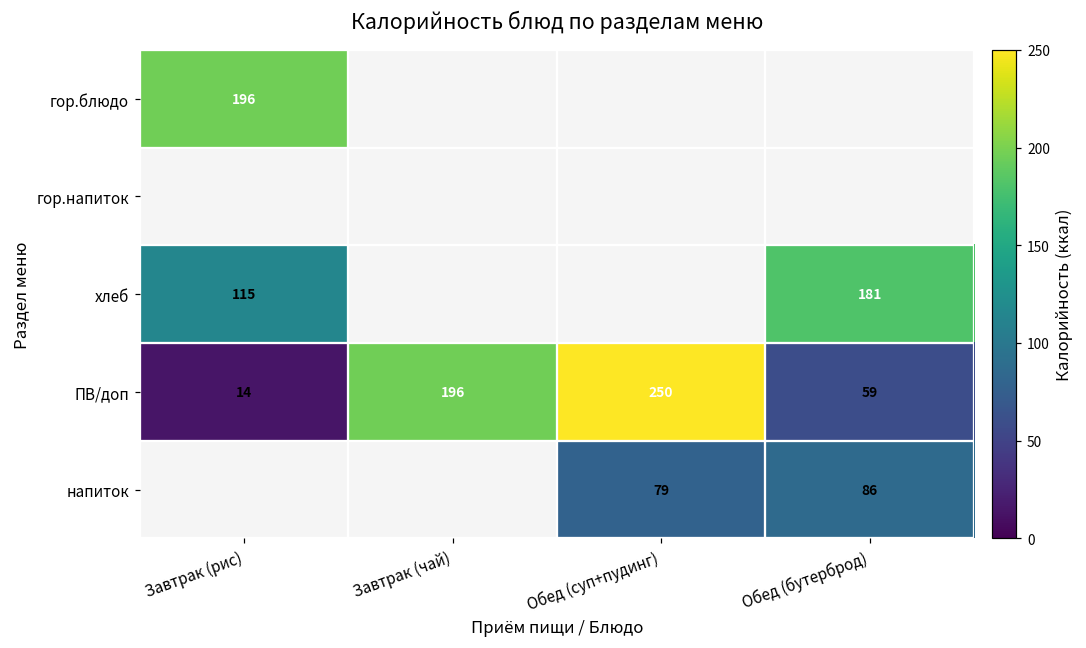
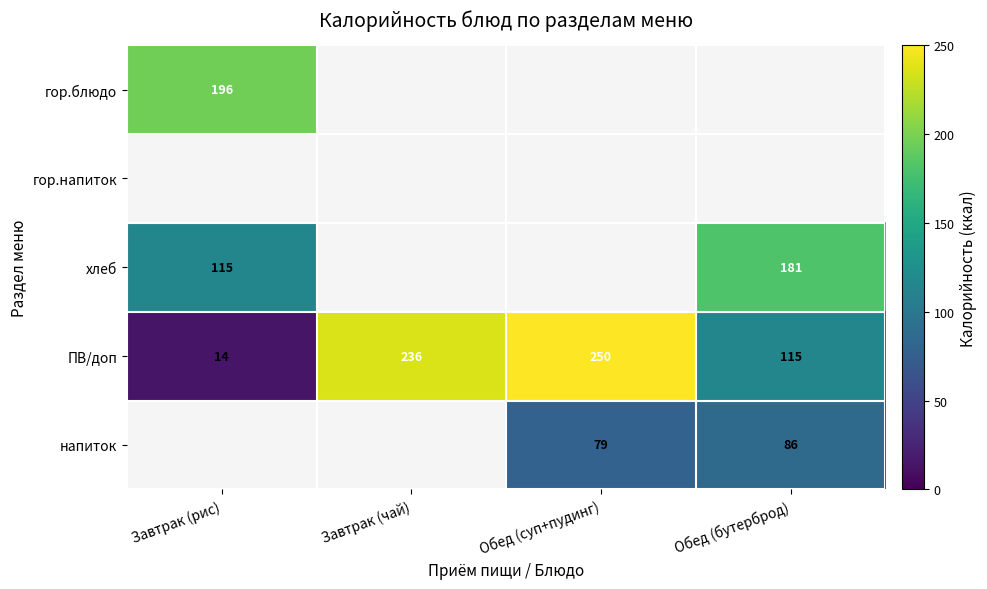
ПВ/доп, Завтрак (чай): 196 -> 236
ПВ/доп, Обед (бутерброд): 59 -> 115
